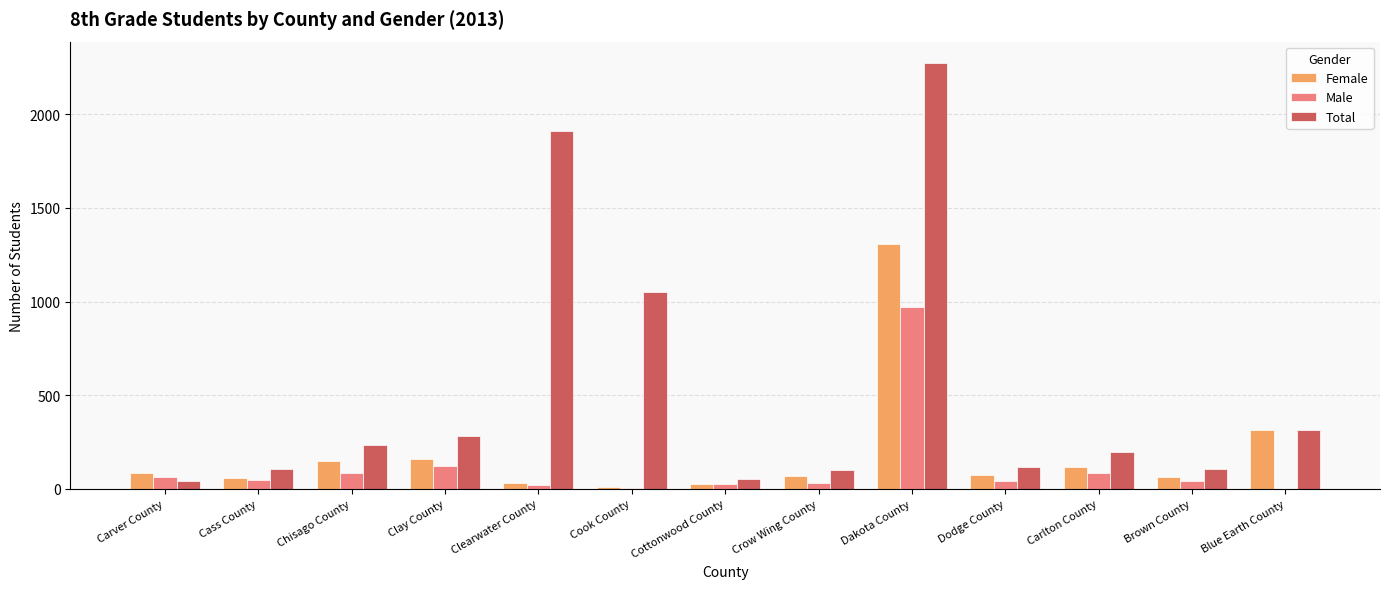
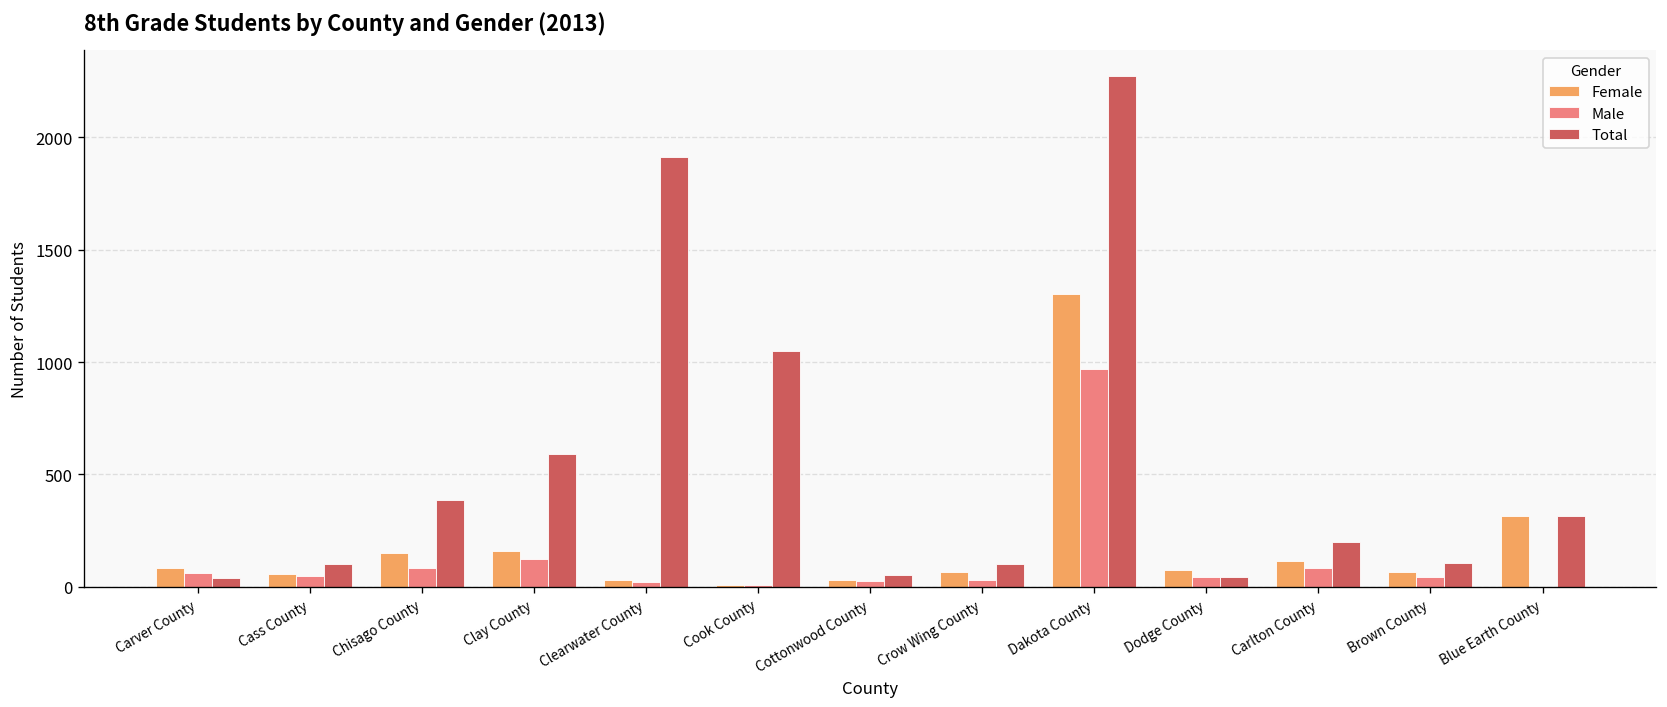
Total, Chisago County: 230 -> 390
Total, Clay County: 280 -> 590
Total, Dodge County: 120 -> 40
